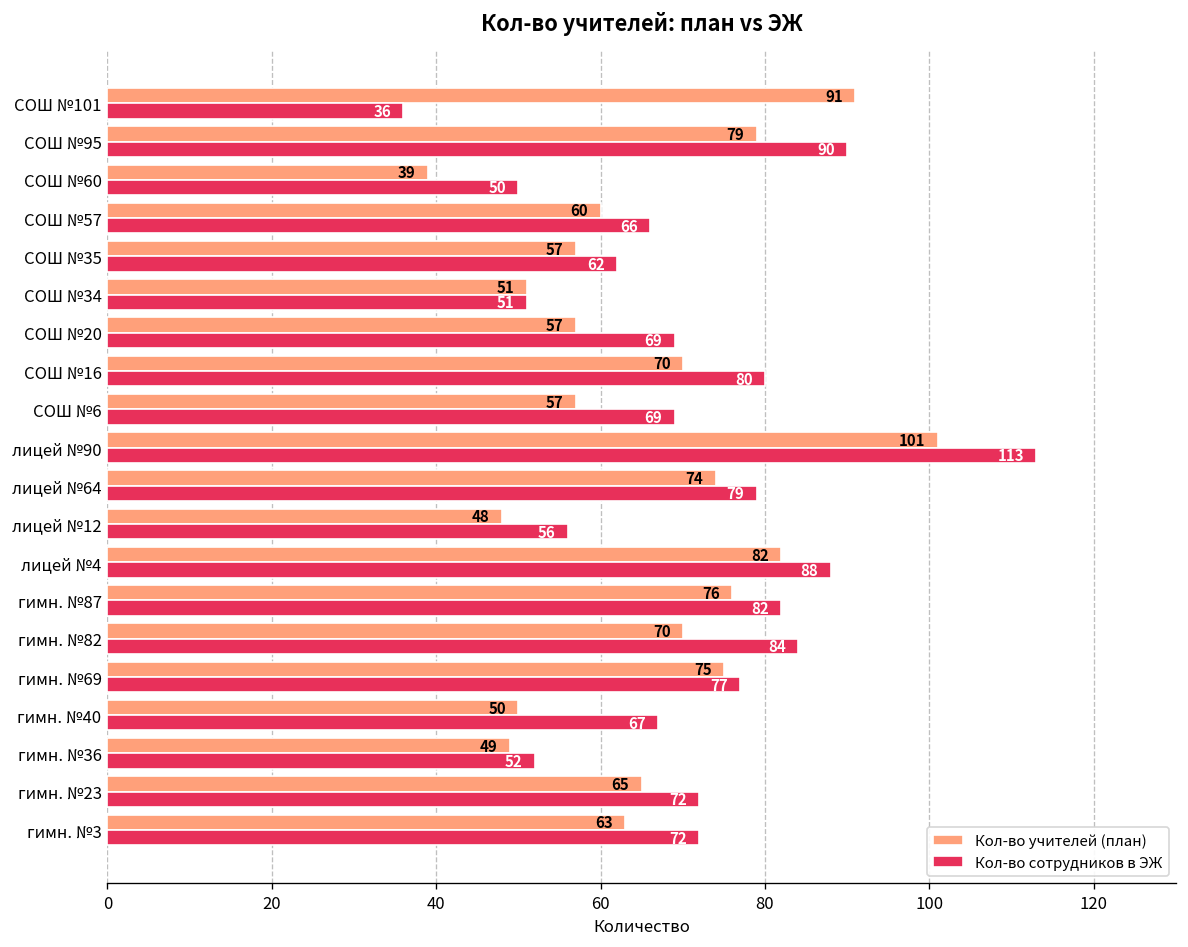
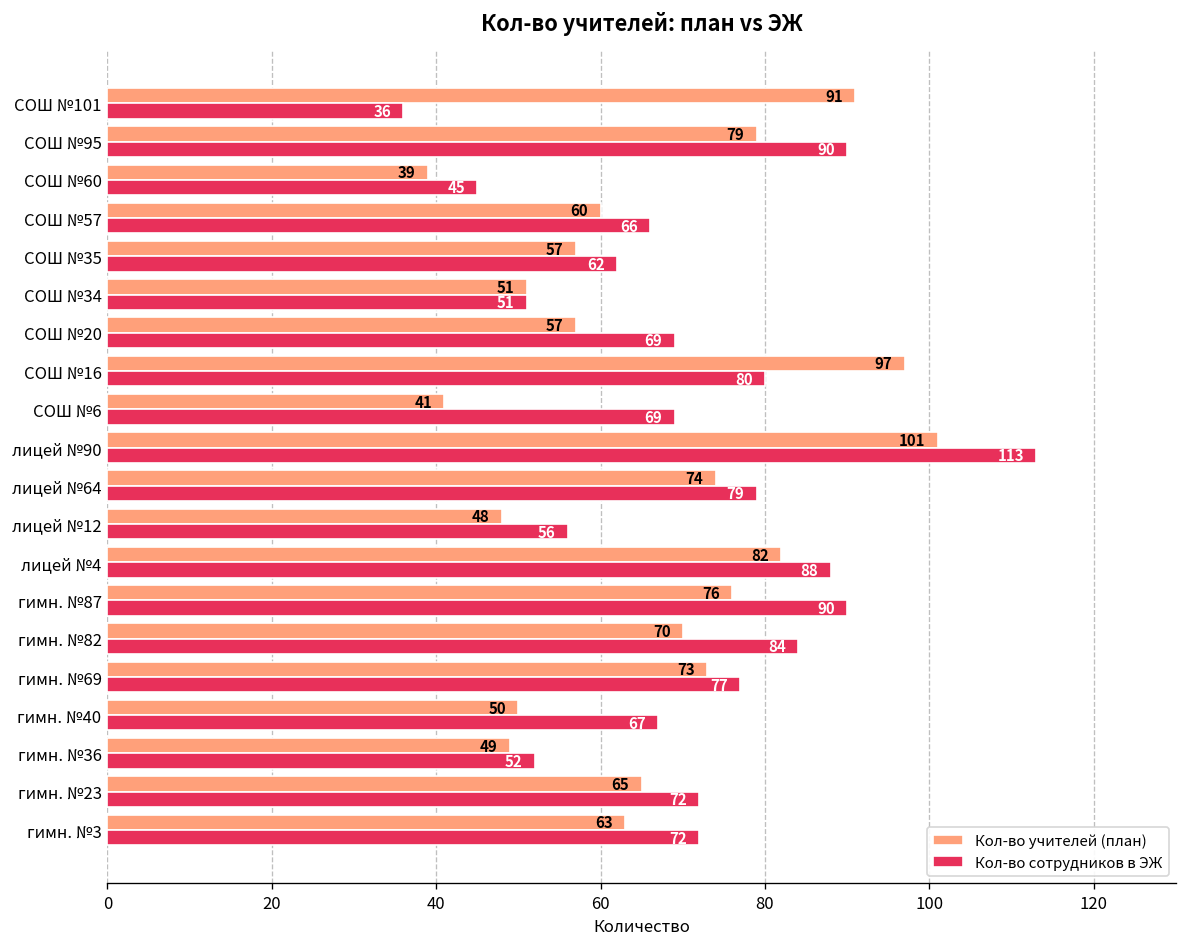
Кол-во сотрудников в ЭЖ, СОШ №60: 50 -> 45
Кол-во учителей (план), СОШ №16: 70 -> 97
Кол-во учителей (план), СОШ №6: 57 -> 41
Кол-во сотрудников в ЭЖ, гимн. №87: 82 -> 90
Кол-во учителей (план), гимн. №69: 75 -> 73
